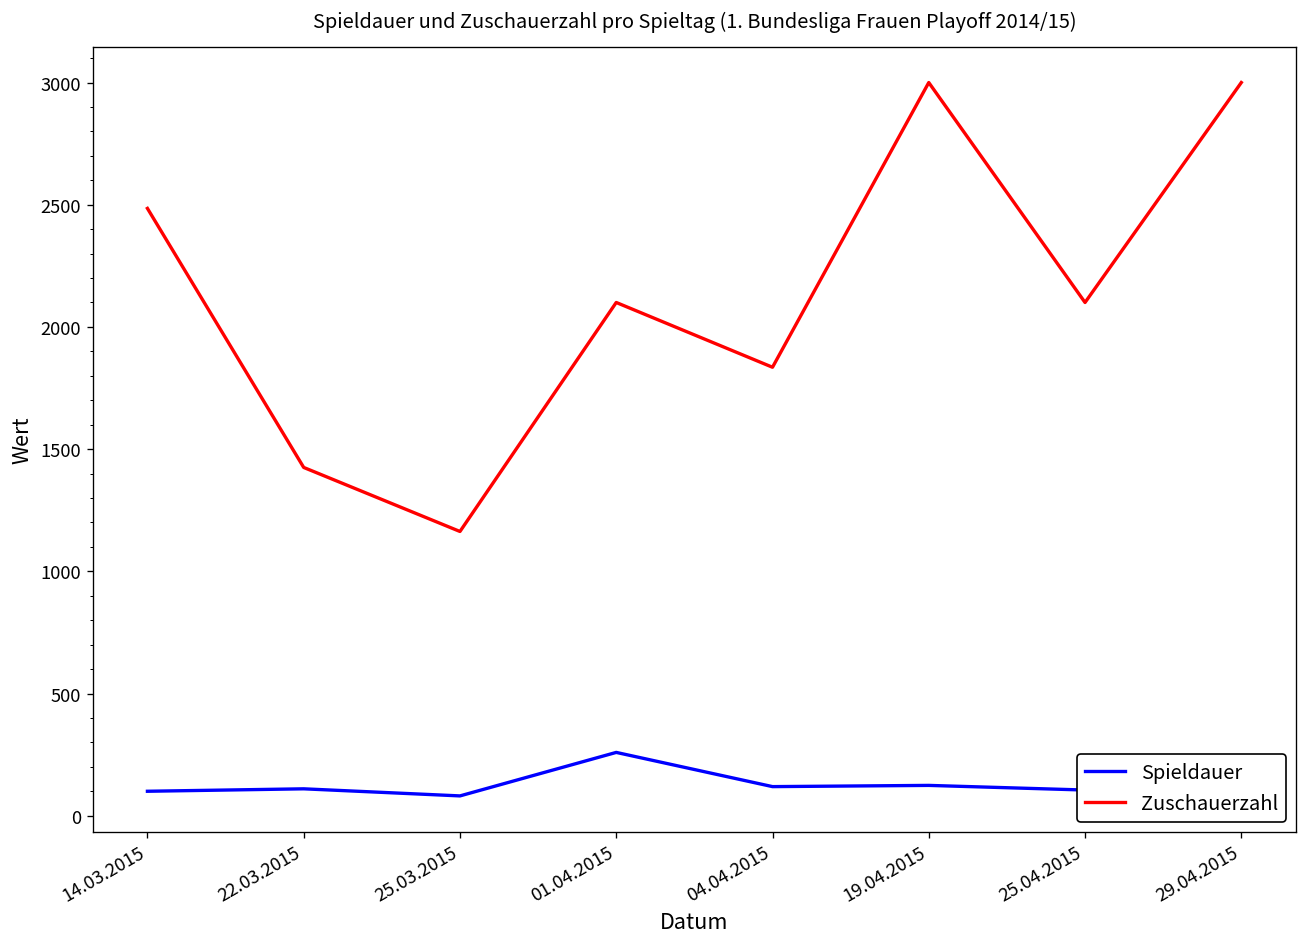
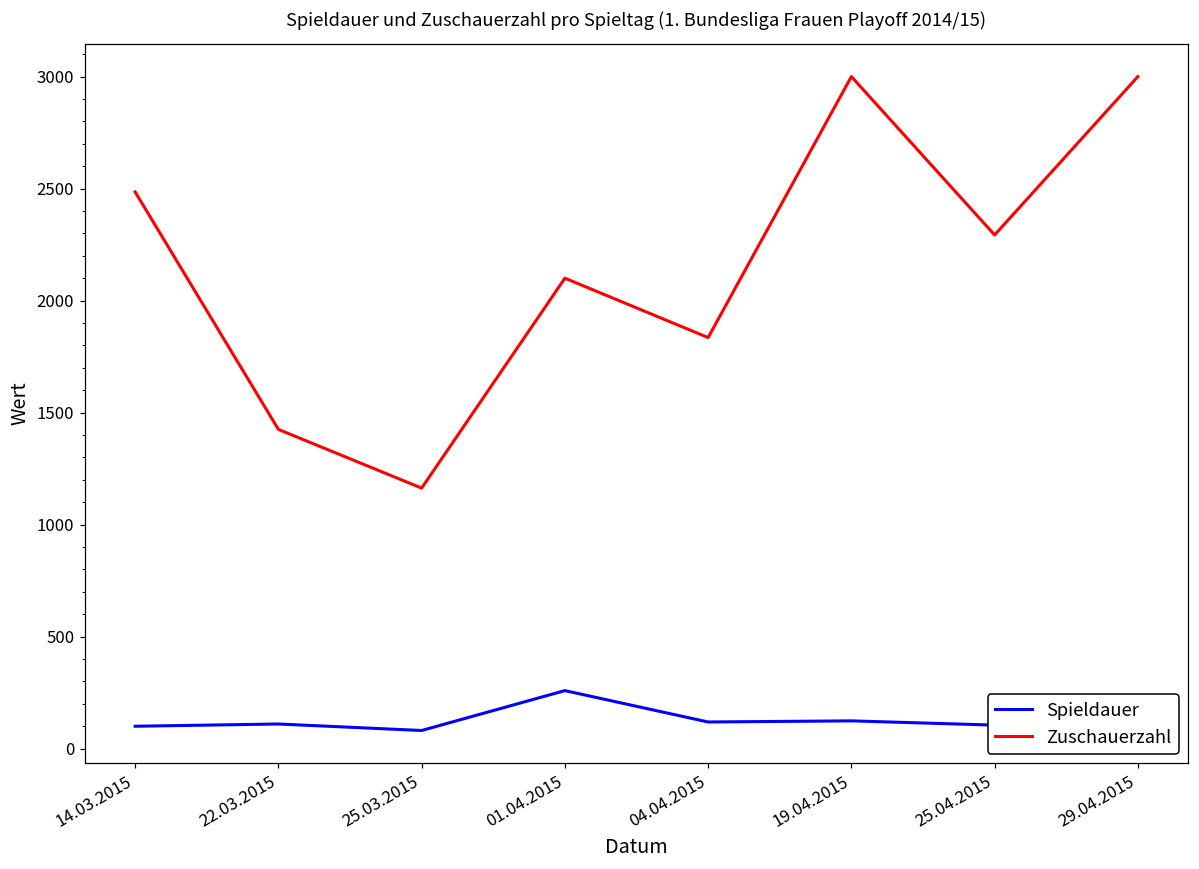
Zuschauerzahl, 25.04.2015: 2100 -> 2290
